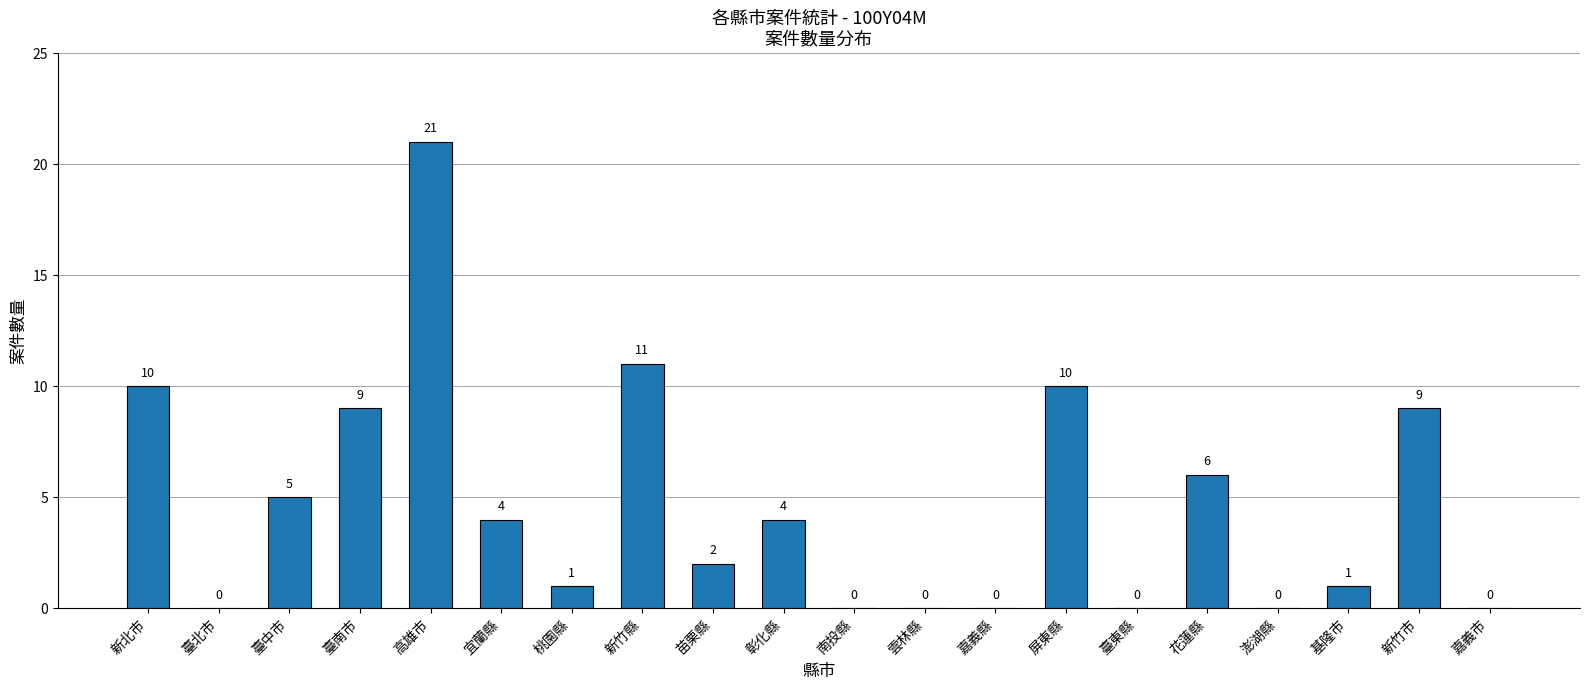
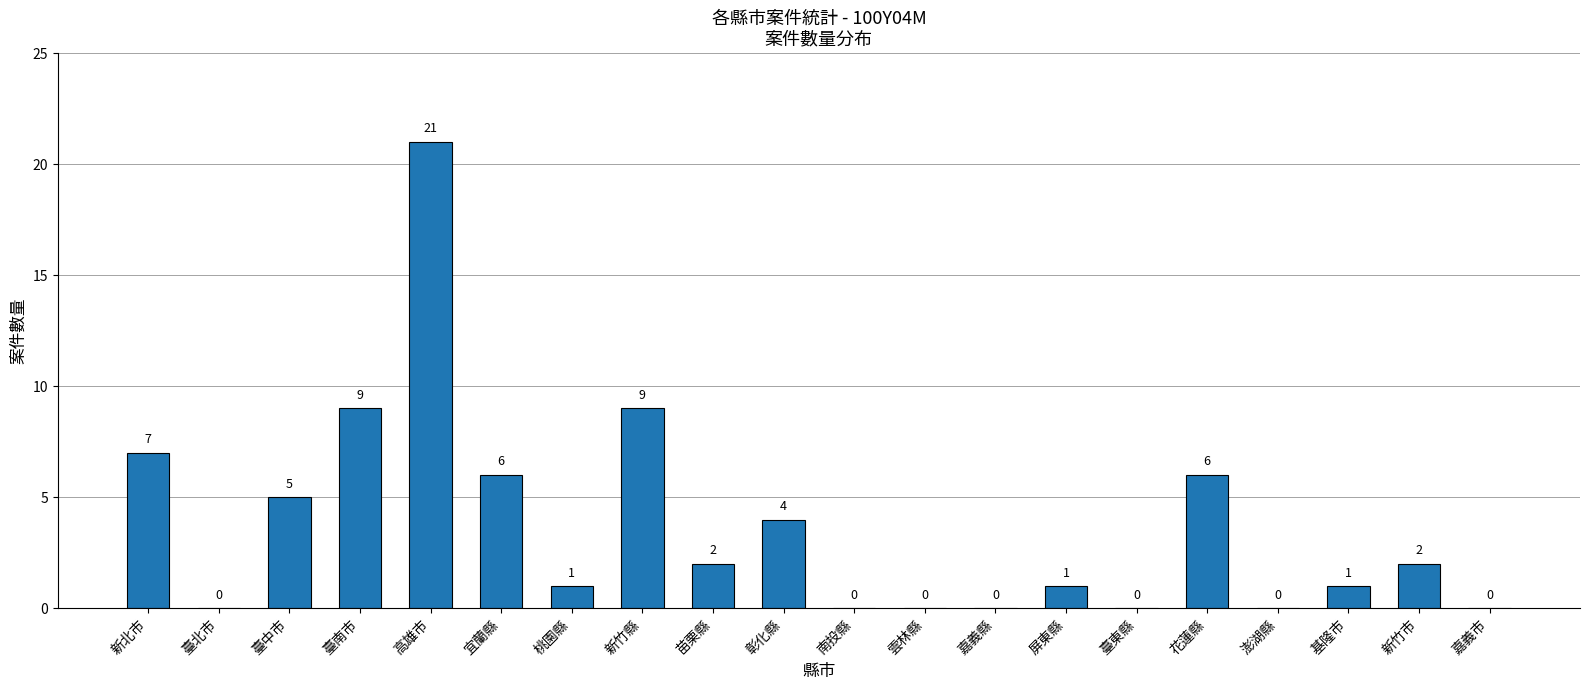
新北市: 10 -> 7
宜蘭縣: 4 -> 6
新竹縣: 11 -> 9
屏東縣: 10 -> 1
新竹市: 9 -> 2
